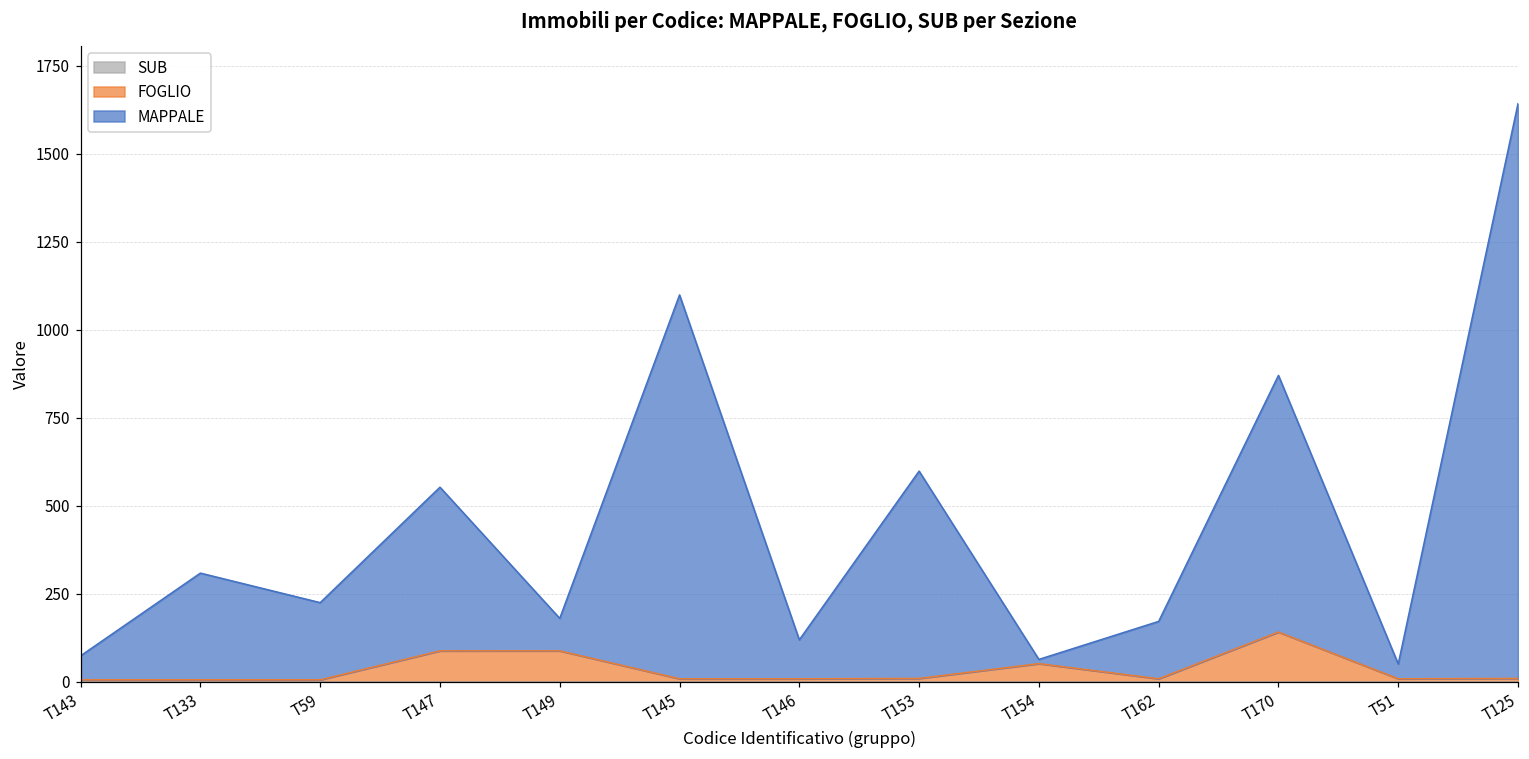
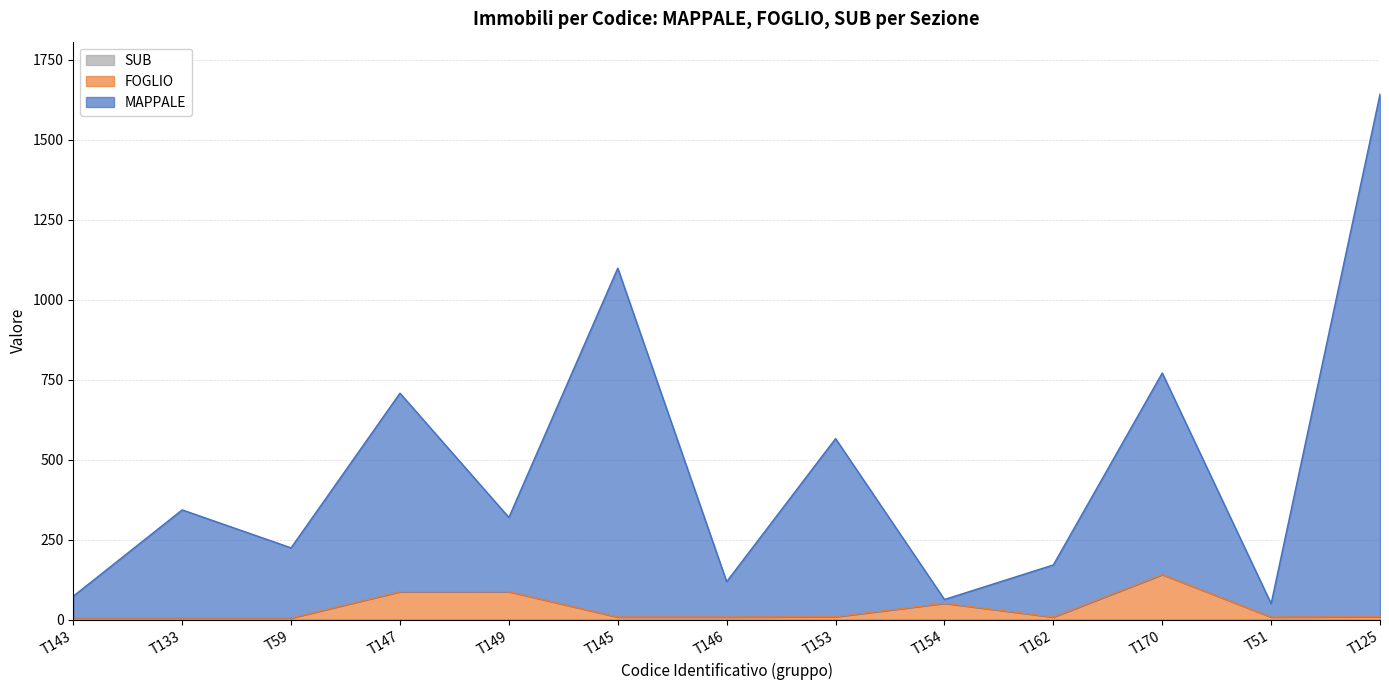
MAPPALE, T133: 300 -> 340
MAPPALE, T147: 460 -> 620
MAPPALE, T149: 90 -> 230
MAPPALE, T153: 590 -> 560
MAPPALE, T170: 730 -> 630
